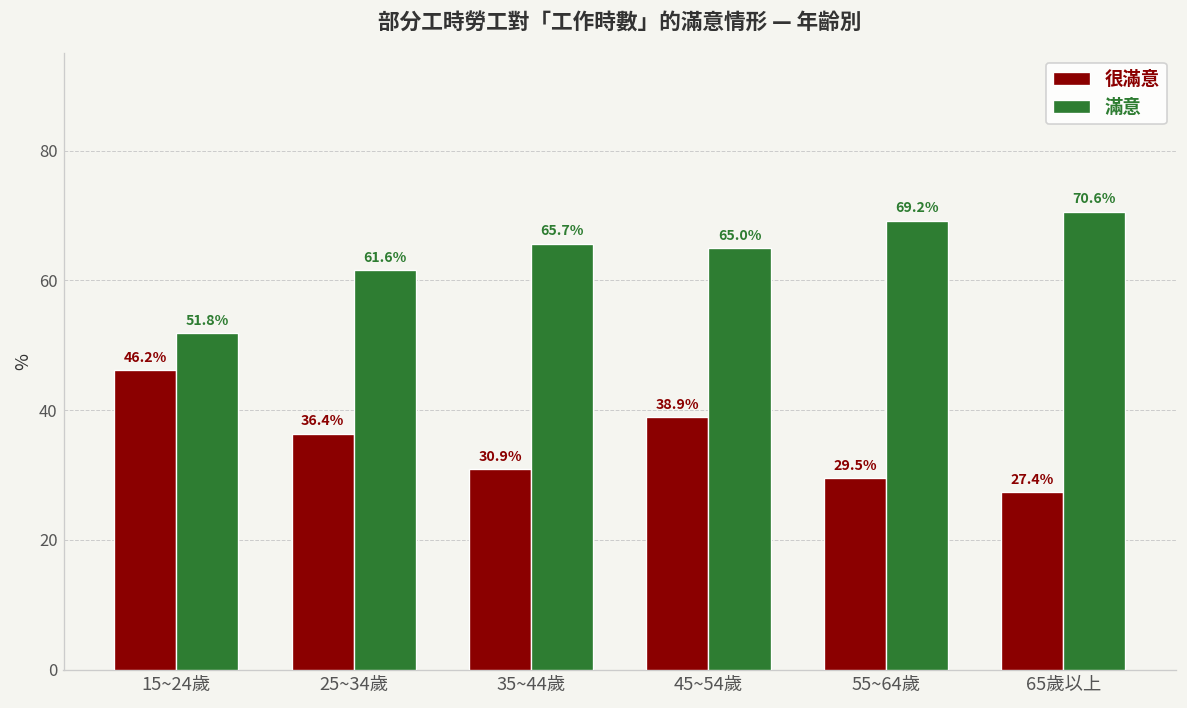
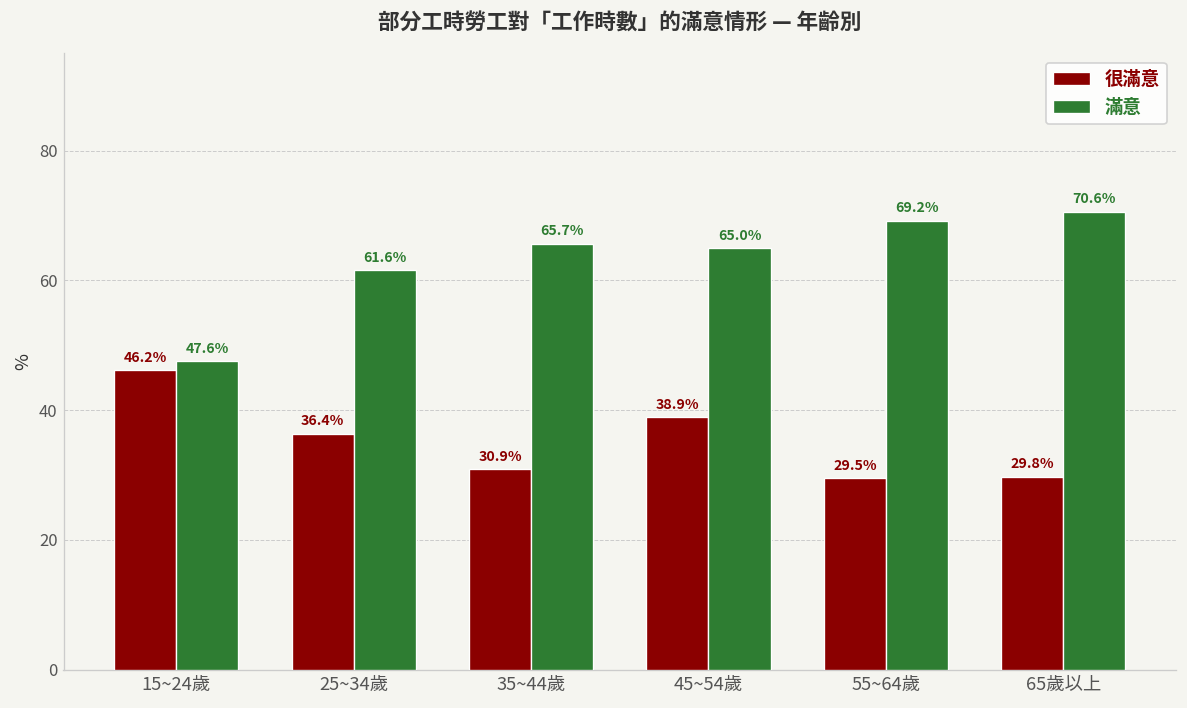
滿意, 15~24歲: 51.8% -> 47.6%
很滿意, 65歲以上: 27.4% -> 29.8%
